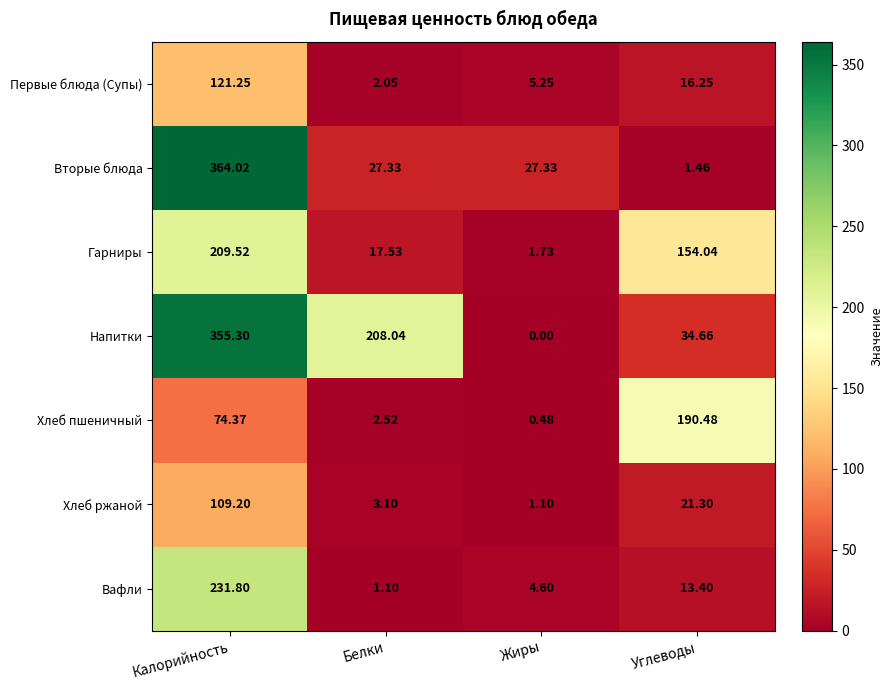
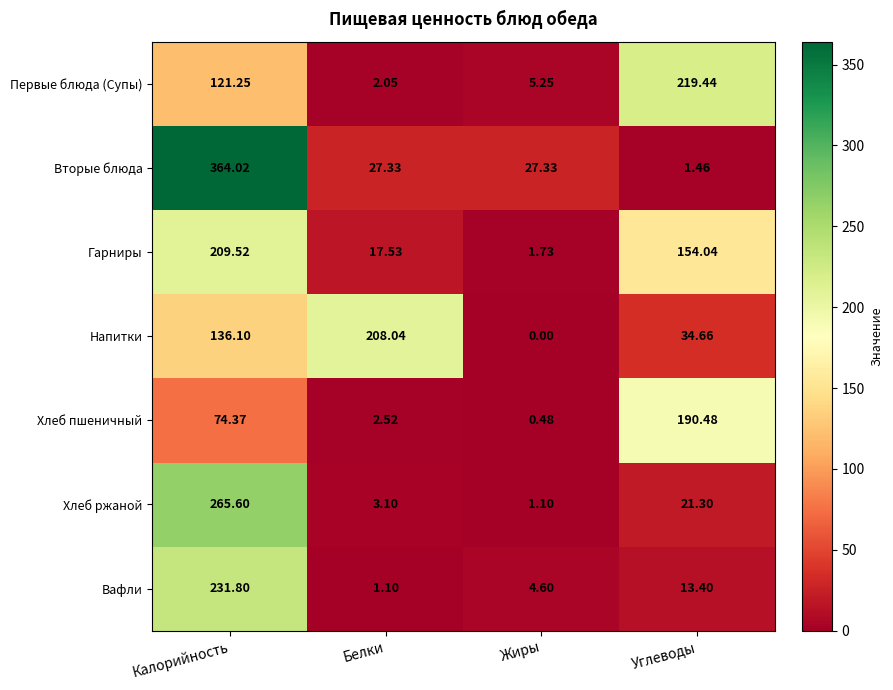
Первые блюда (Супы), Углеводы: 16.25 -> 219.44
Напитки, Калорийность: 355.30 -> 136.10
Хлеб ржаной, Калорийность: 109.20 -> 265.60
